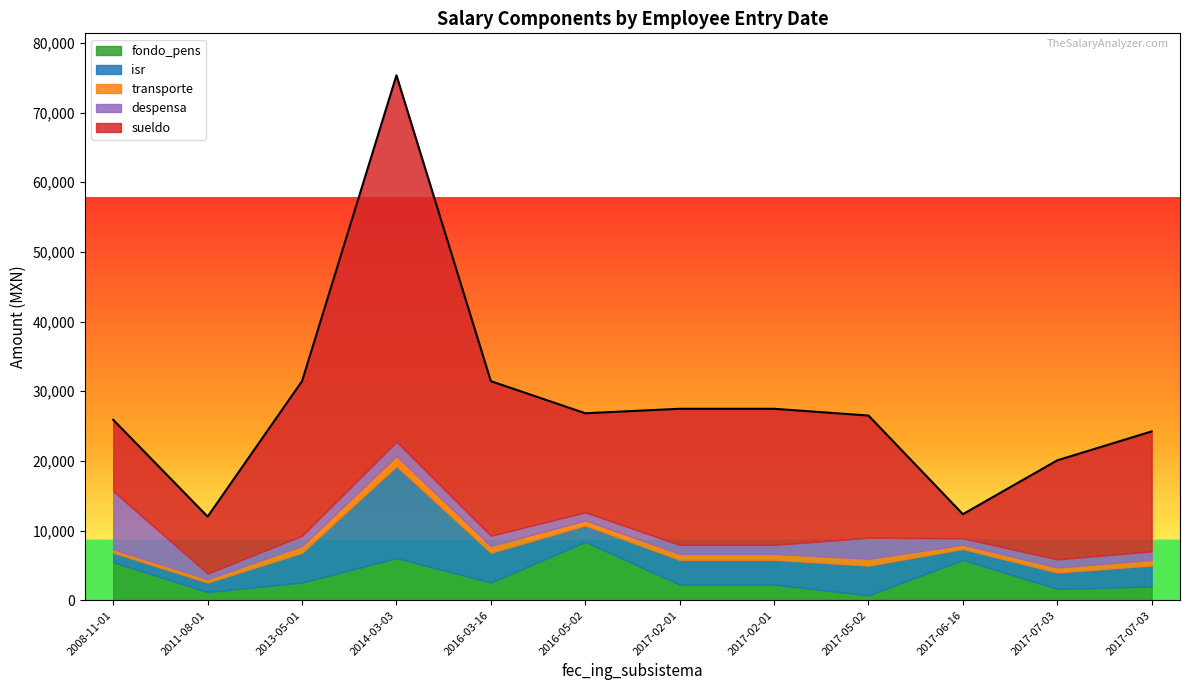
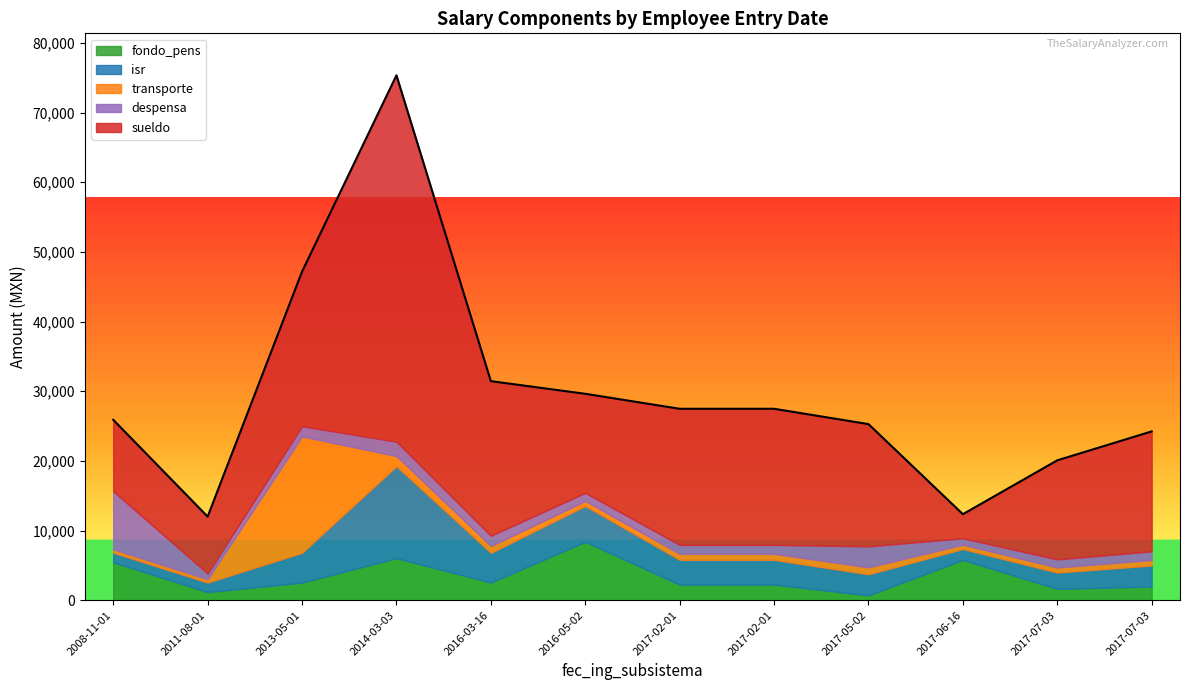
transporte, 2013-05-01: 1,000 -> 17,000
isr, 2016-05-02: 2,000 -> 5,000
isr, 2017-05-02: 4,000 -> 3,000
